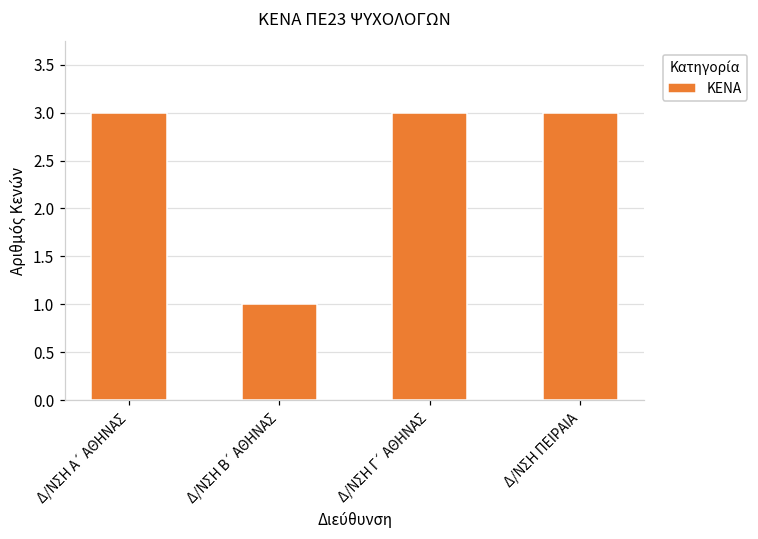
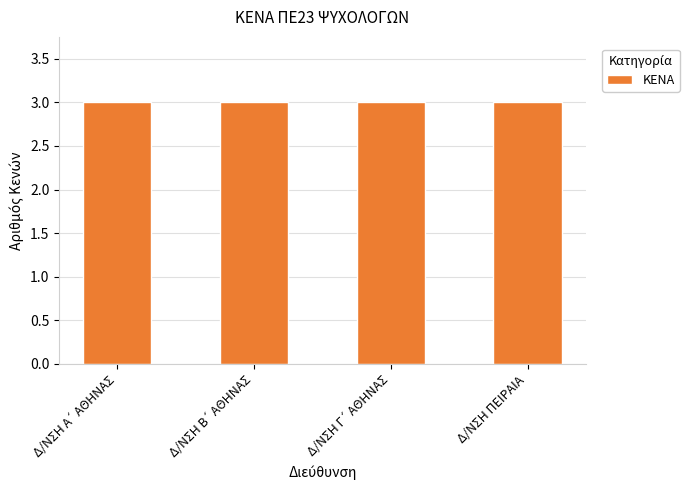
Δ/ΝΣΗ Β΄ ΑΘΗΝΑΣ: 1 -> 3
